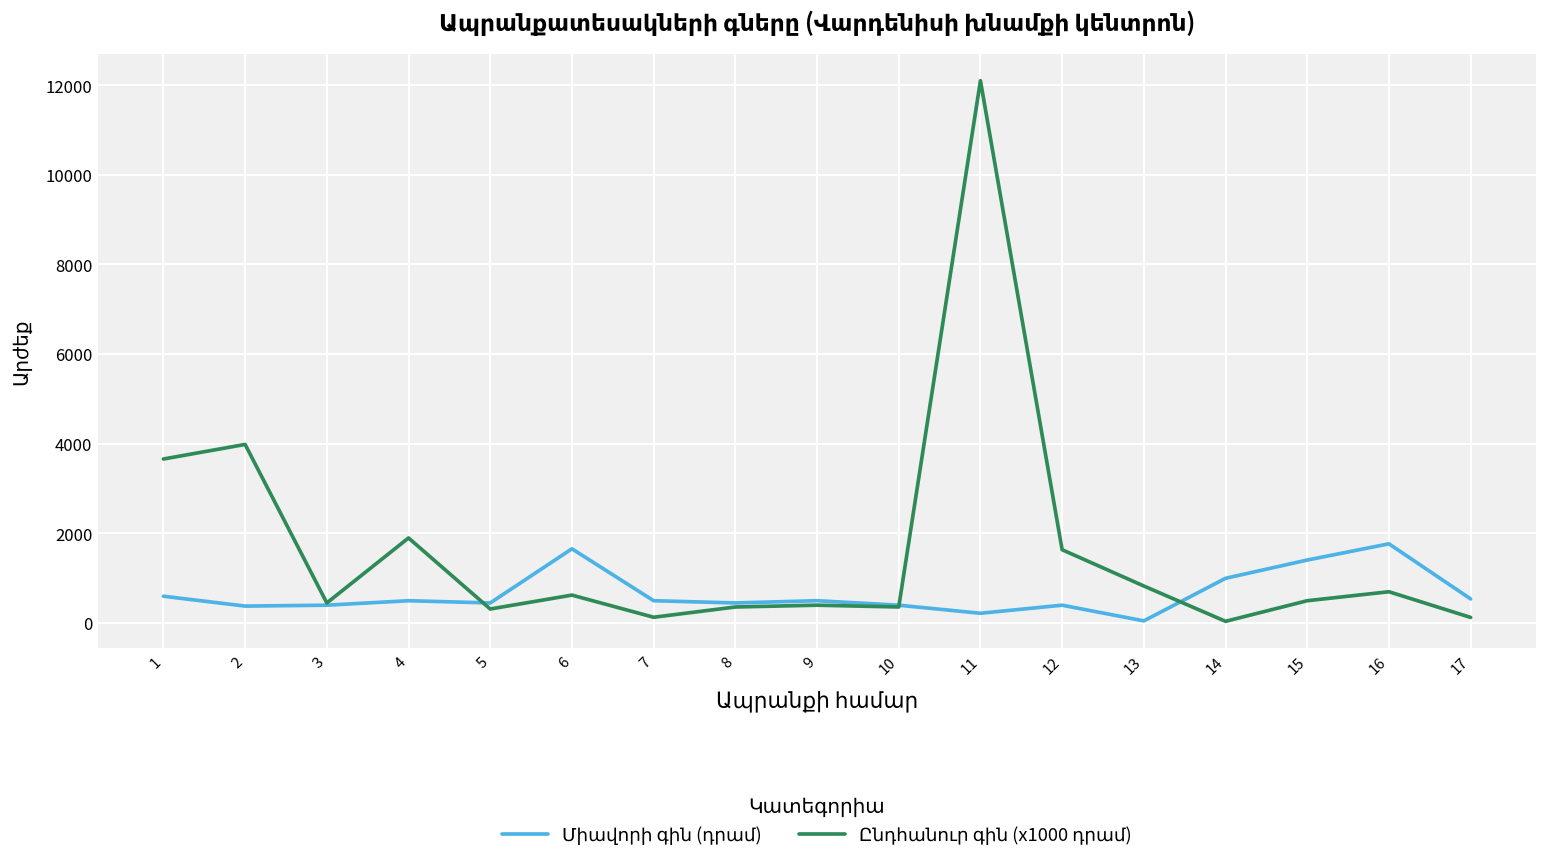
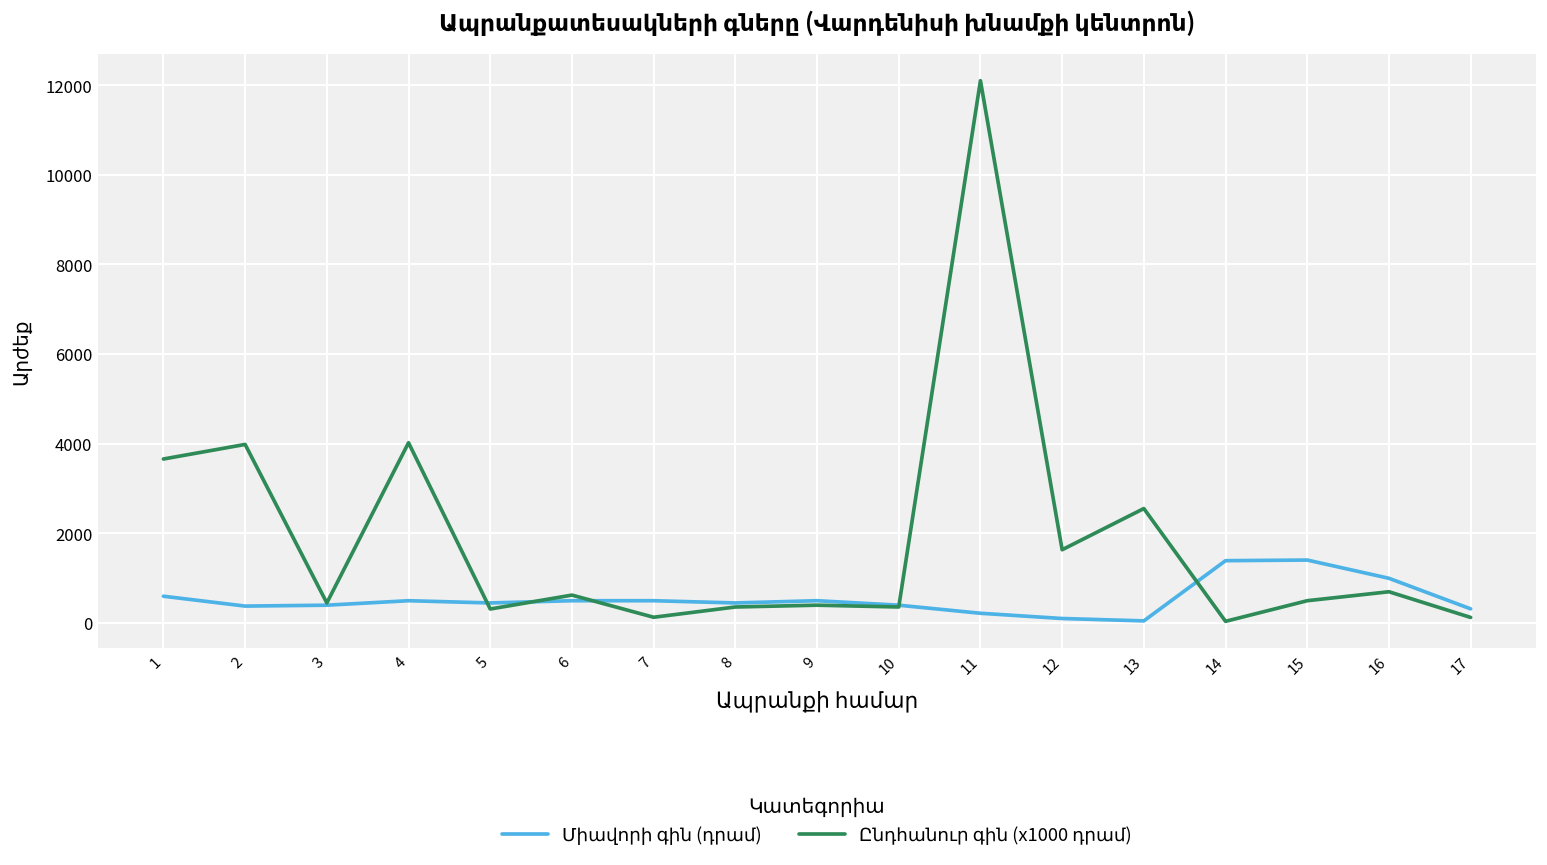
Ընդհանուր գին (x1000 դրամ), 4: 1900 -> 4000
Միավորի գին (դրամ), 6: 1700 -> 500
Միավորի գին (դրամ), 12: 400 -> 100
Ընդհանուր գին (x1000 դրամ), 13: 800 -> 2600
Միավորի գին (դրամ), 14: 1000 -> 1400
Միավորի գին (դրամ), 16: 1800 -> 1000
Միավորի գին (դրամ), 17: 500 -> 300
